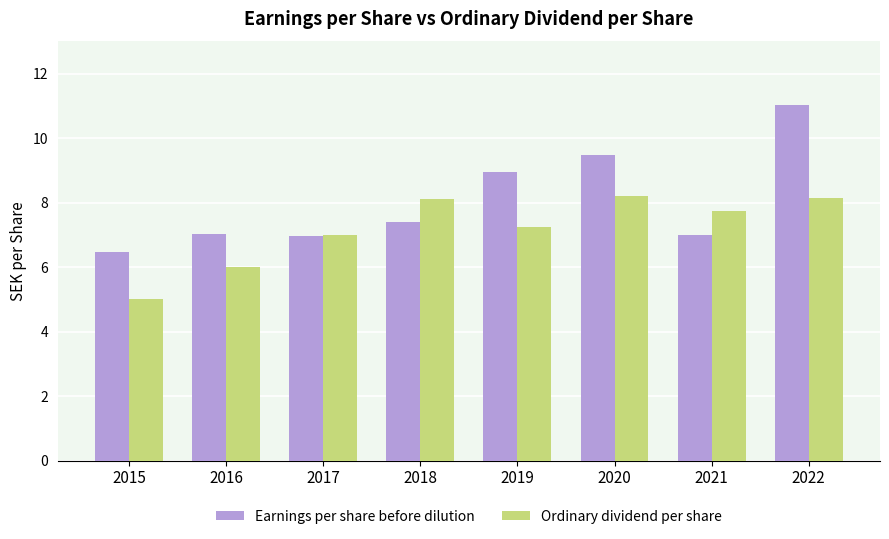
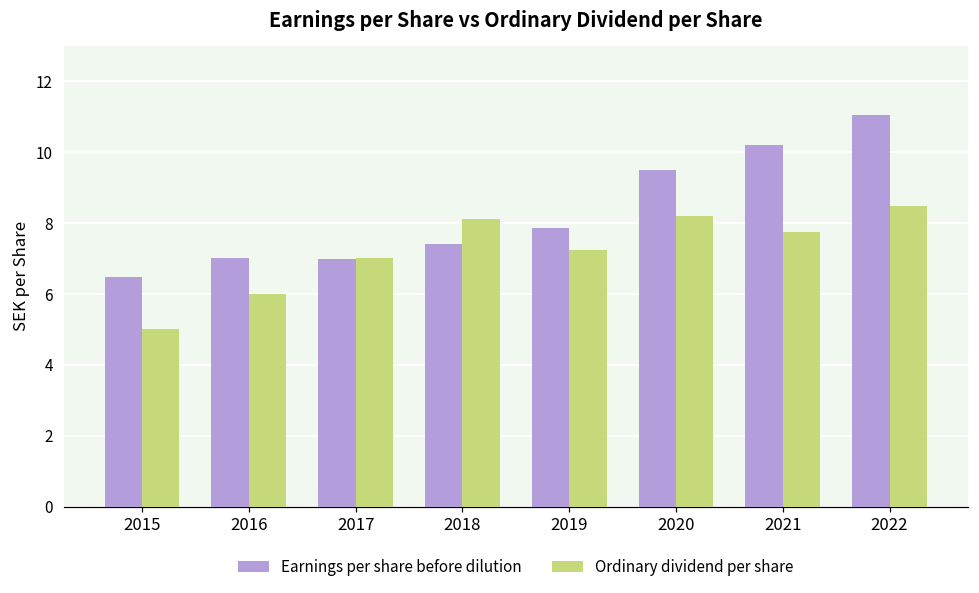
Earnings per share before dilution, 2019: 9.0 -> 7.9
Earnings per share before dilution, 2021: 7.0 -> 10.2
Ordinary dividend per share, 2022: 8.2 -> 8.5
